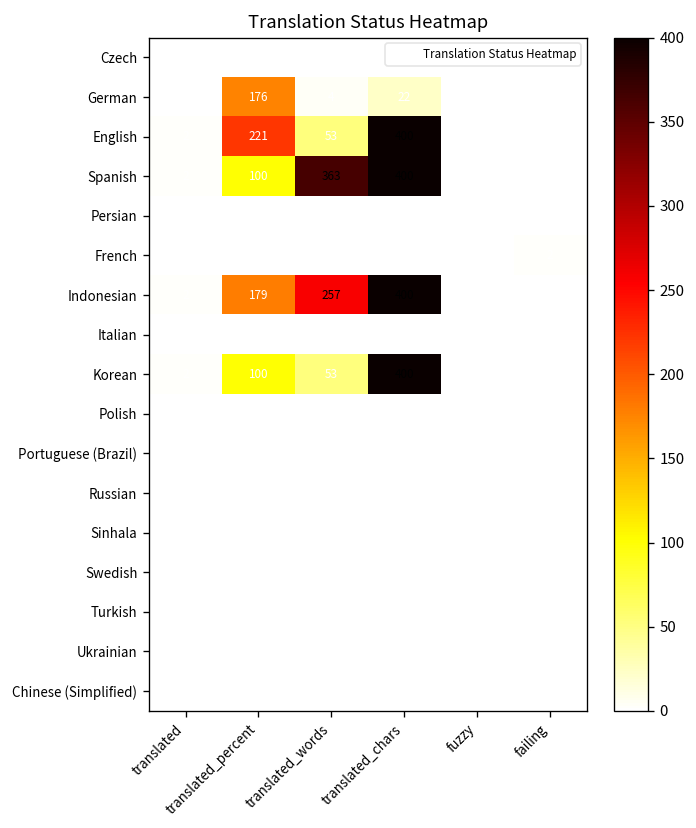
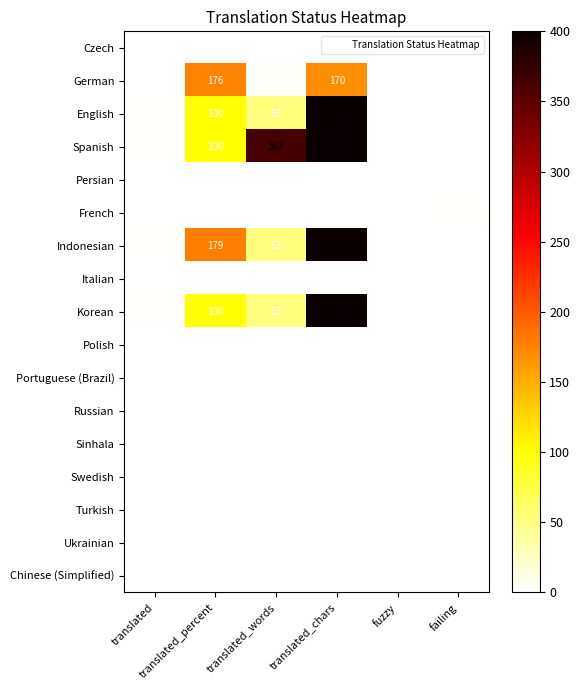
German, translated_chars: 22 -> 170
English, translated_percent: 221 -> 100
Indonesian, translated_words: 257 -> 53
